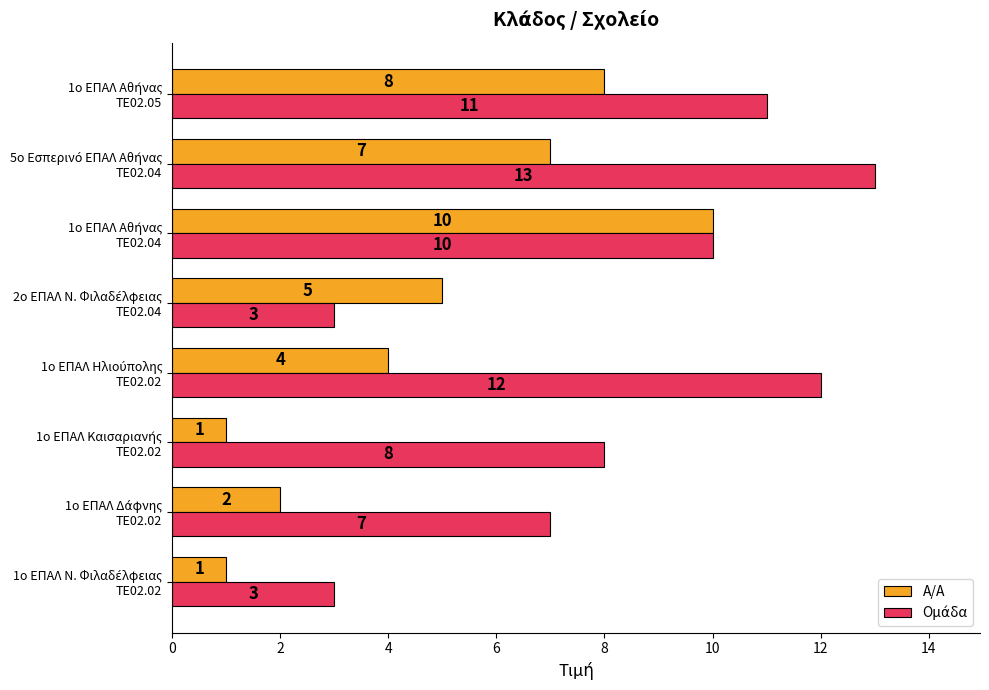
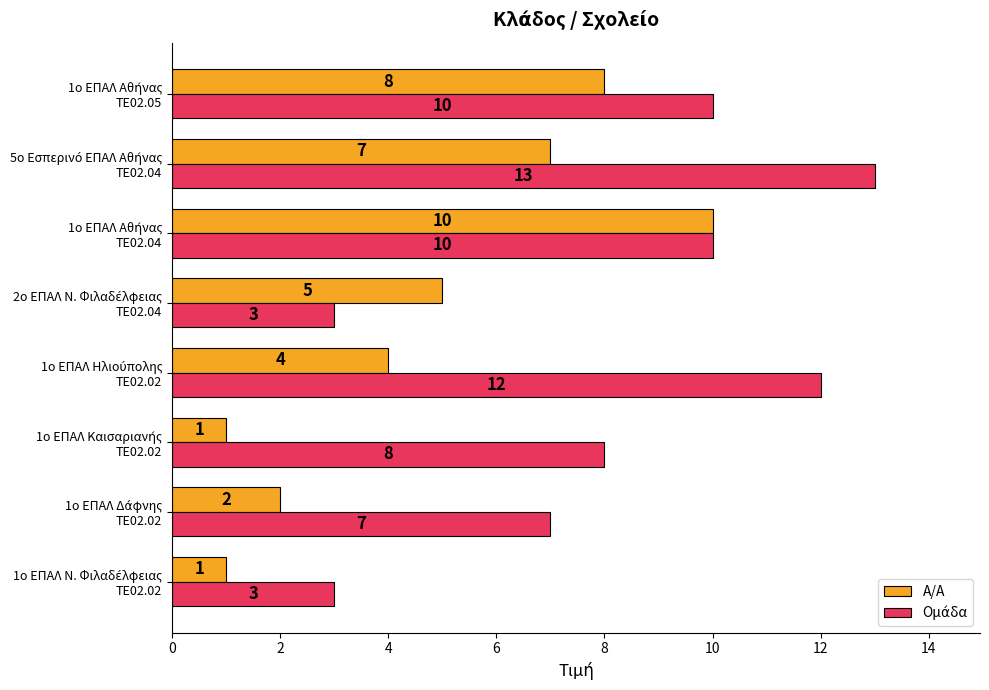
Ομάδα, 1ο ΕΠΑΛ Αθήνας ΤΕ02.05: 11 -> 10
